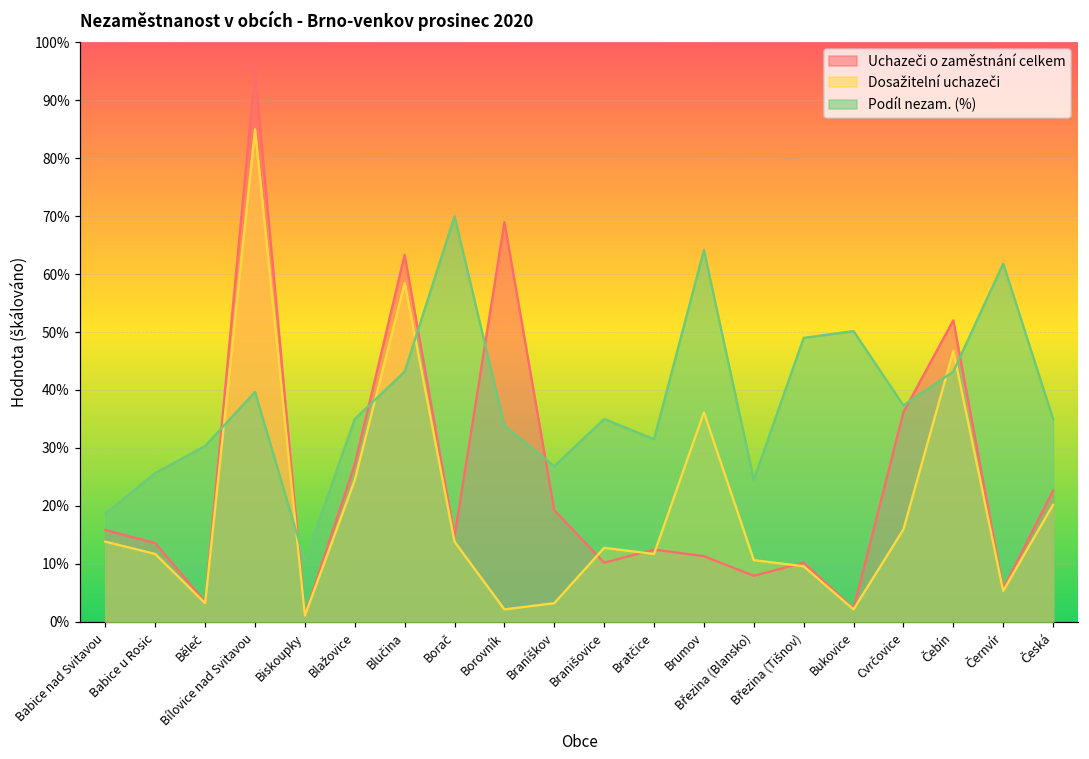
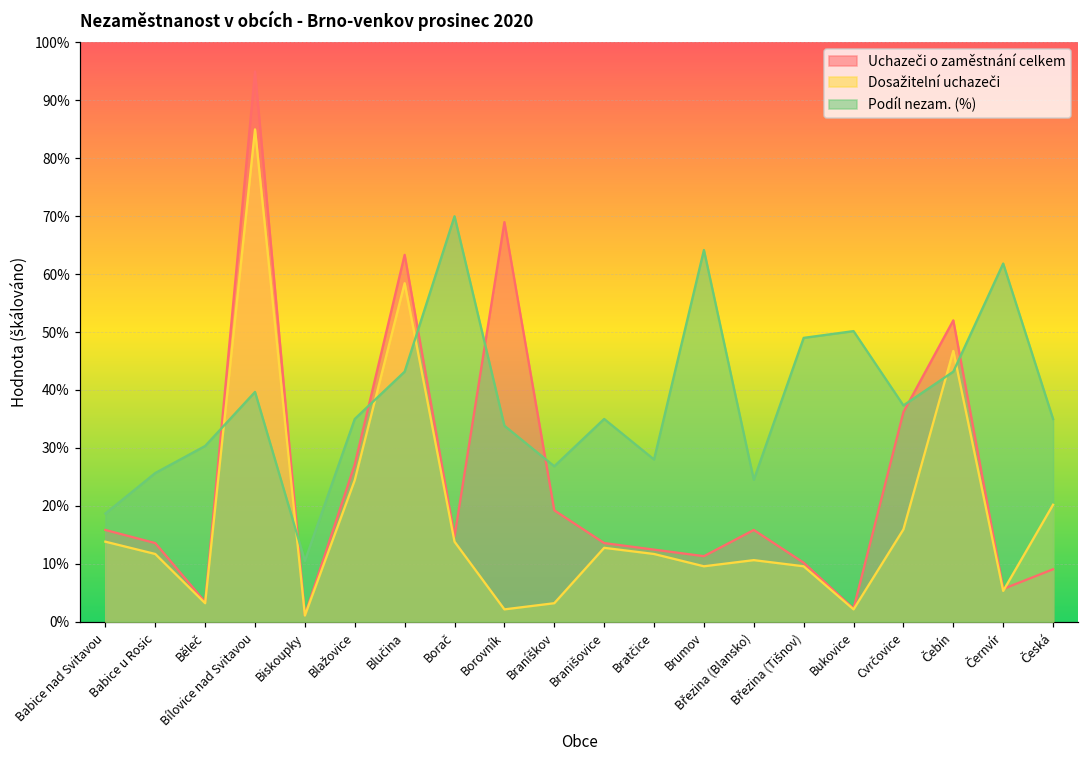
Uchazeči o zaměstnání celkem, Branišovice: 10% -> 14%
Podíl nezam. (%), Bratčice: 32% -> 28%
Dosažitelní uchazeči, Brumov: 36% -> 10%
Uchazeči o zaměstnání celkem, Březina (Blansko): 8% -> 16%
Uchazeči o zaměstnání celkem, Česká: 23% -> 9%
